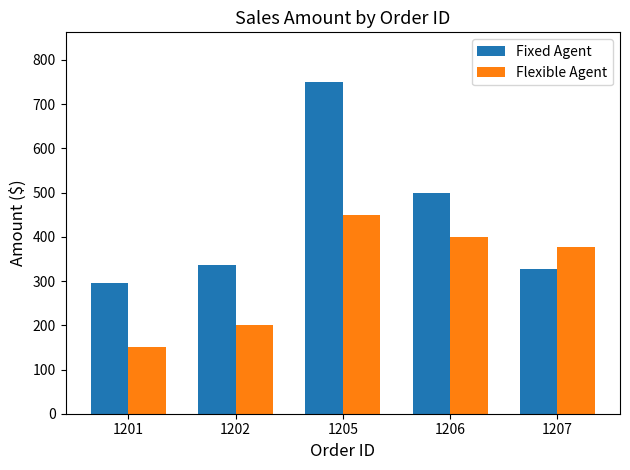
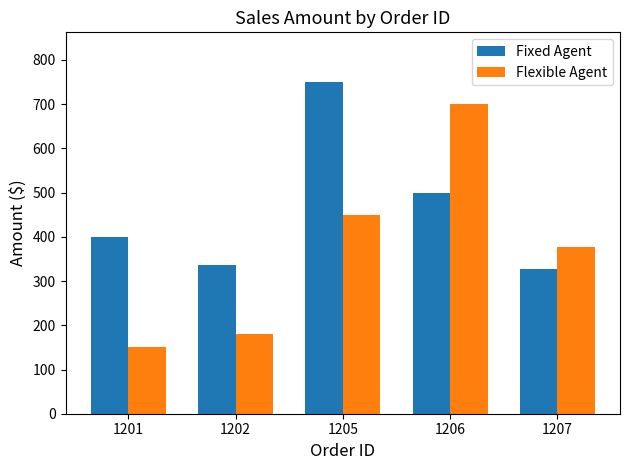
Fixed Agent, 1201: 300 -> 400
Flexible Agent, 1202: 200 -> 180
Flexible Agent, 1206: 400 -> 700
